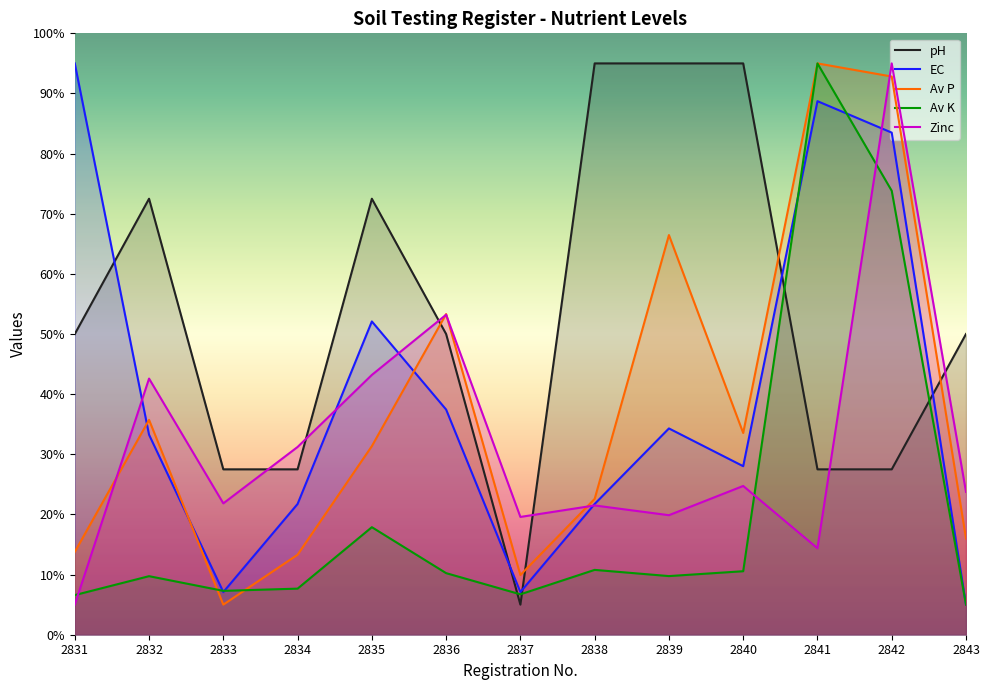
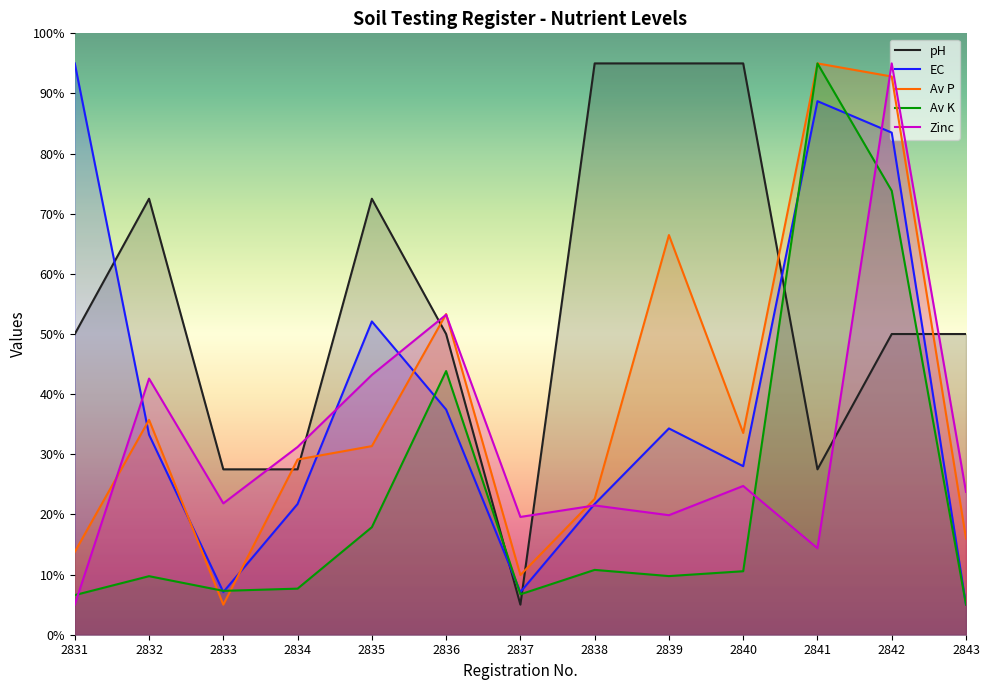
Av P, 2834: 13% -> 29%
Av K, 2836: 10% -> 44%
pH, 2842: 28% -> 50%
